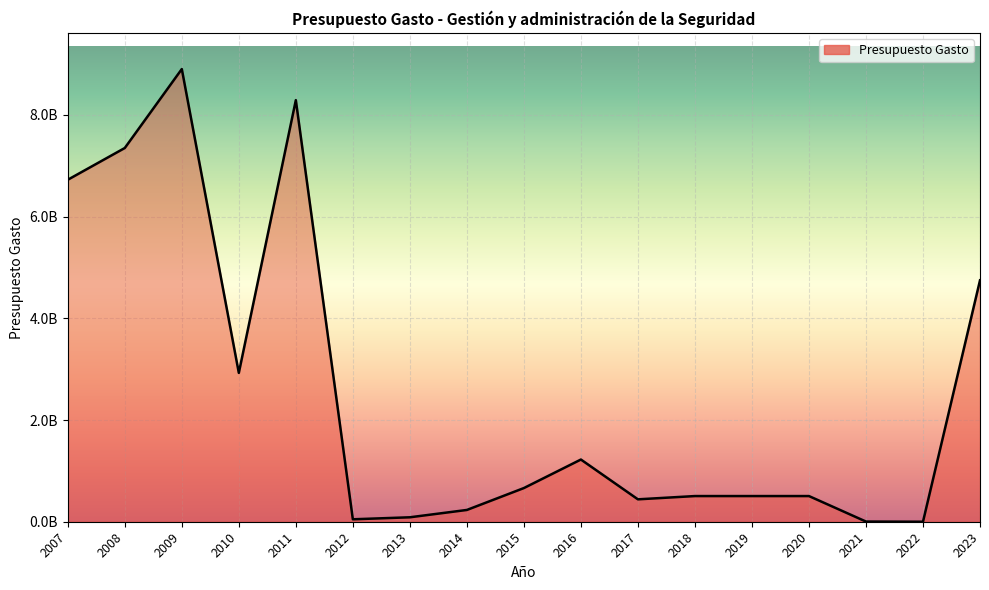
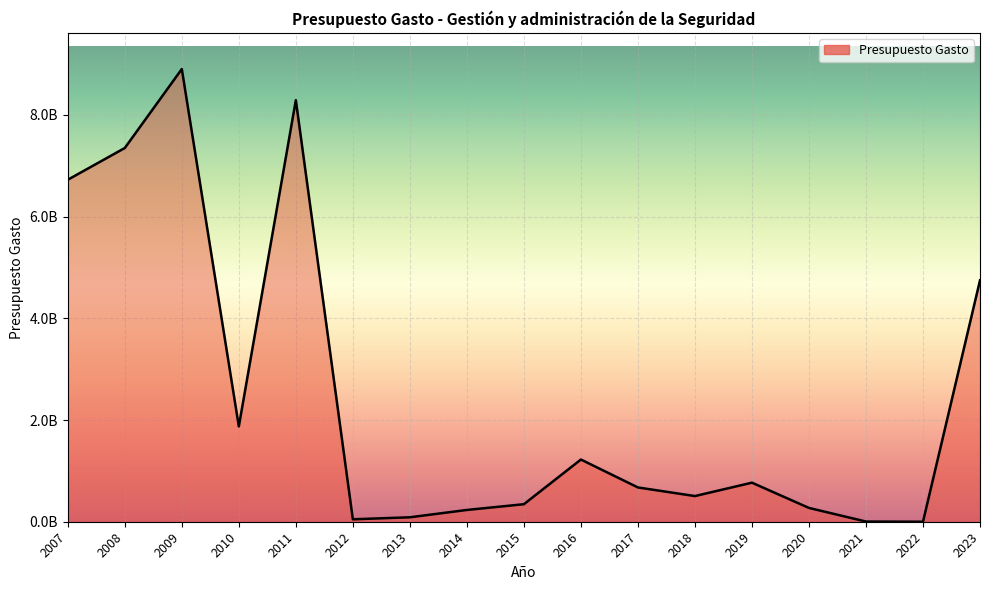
2010: 2900000000 -> 1900000000
2015: 700000000 -> 300000000
2017: 400000000 -> 700000000
2019: 500000000 -> 800000000
2020: 500000000 -> 300000000
